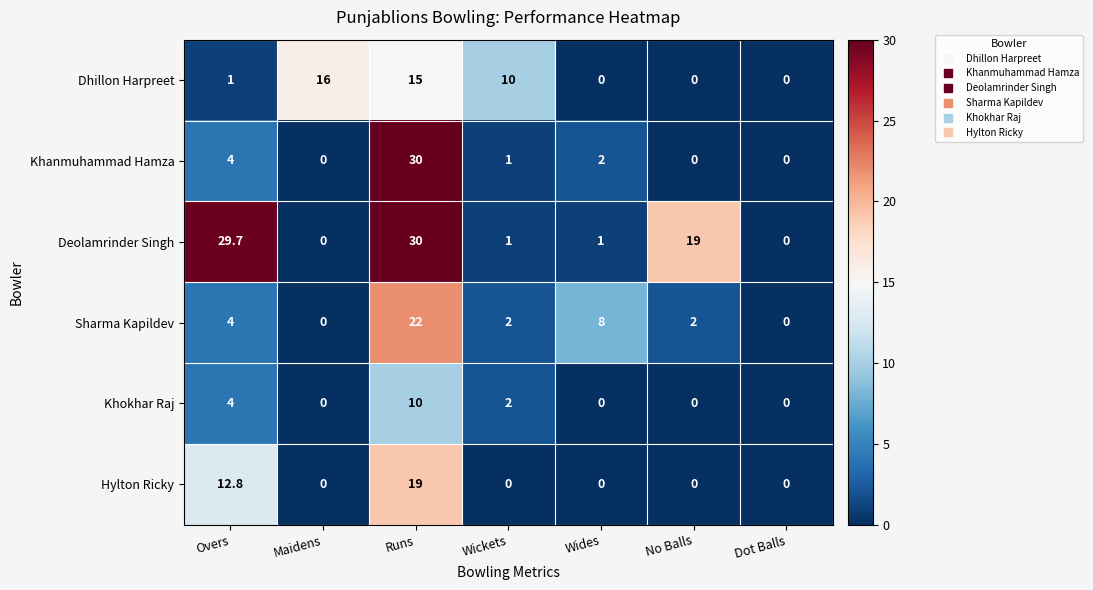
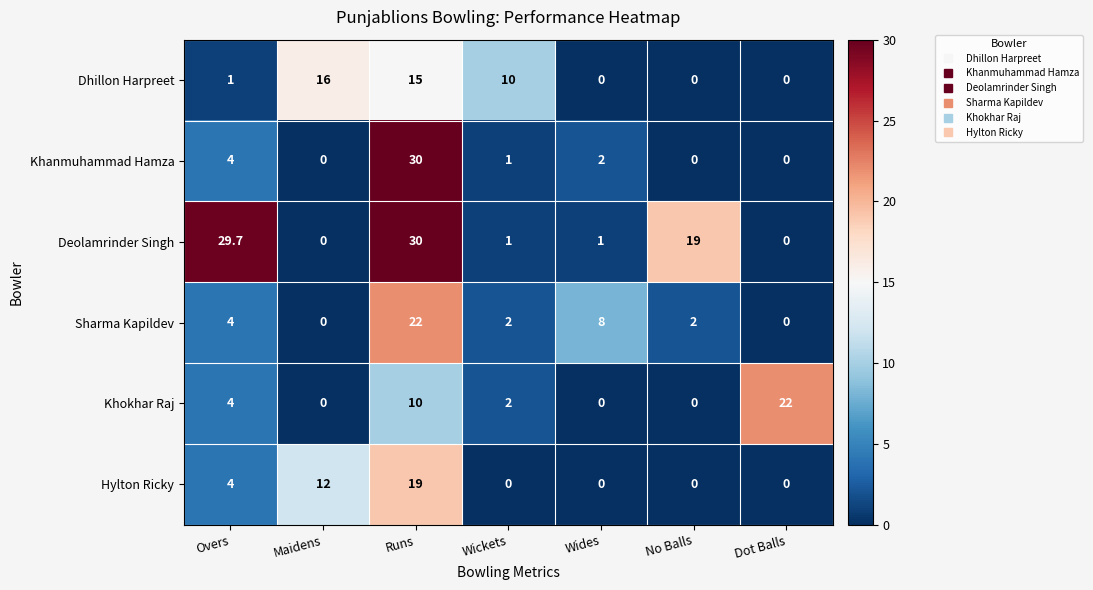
Khokhar Raj, Dot Balls: 0 -> 22
Hylton Ricky, Overs: 12.8 -> 4
Hylton Ricky, Maidens: 0 -> 12
